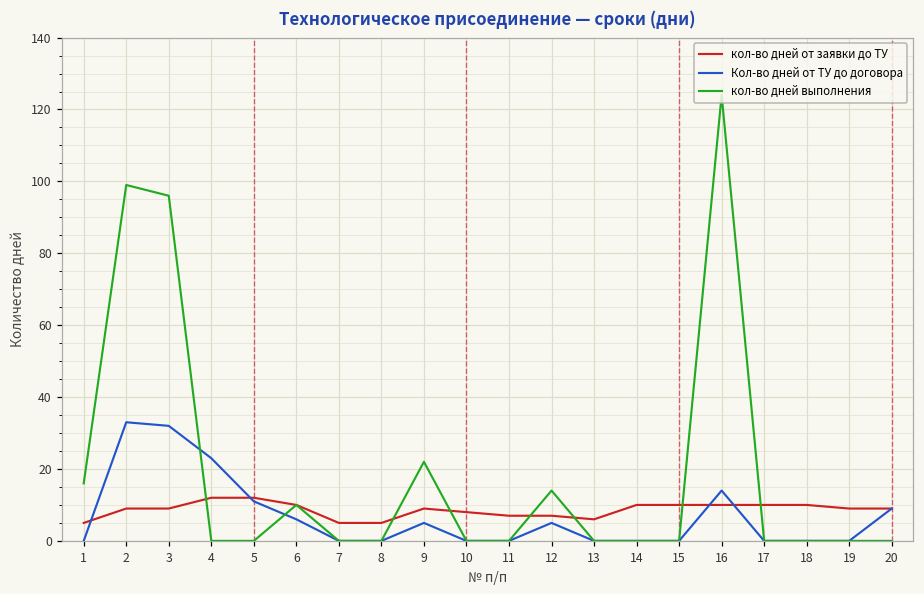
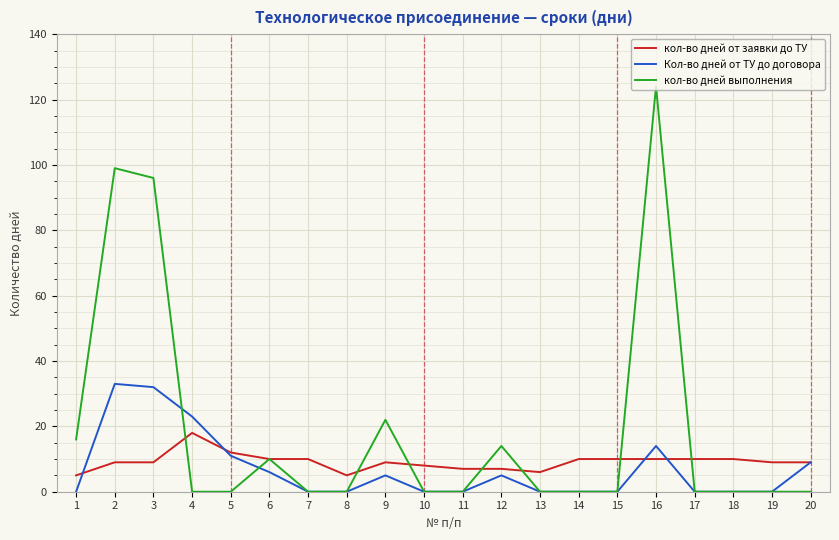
кол-во дней от заявки до ТУ, 4: 12 -> 18
кол-во дней от заявки до ТУ, 7: 5 -> 10
